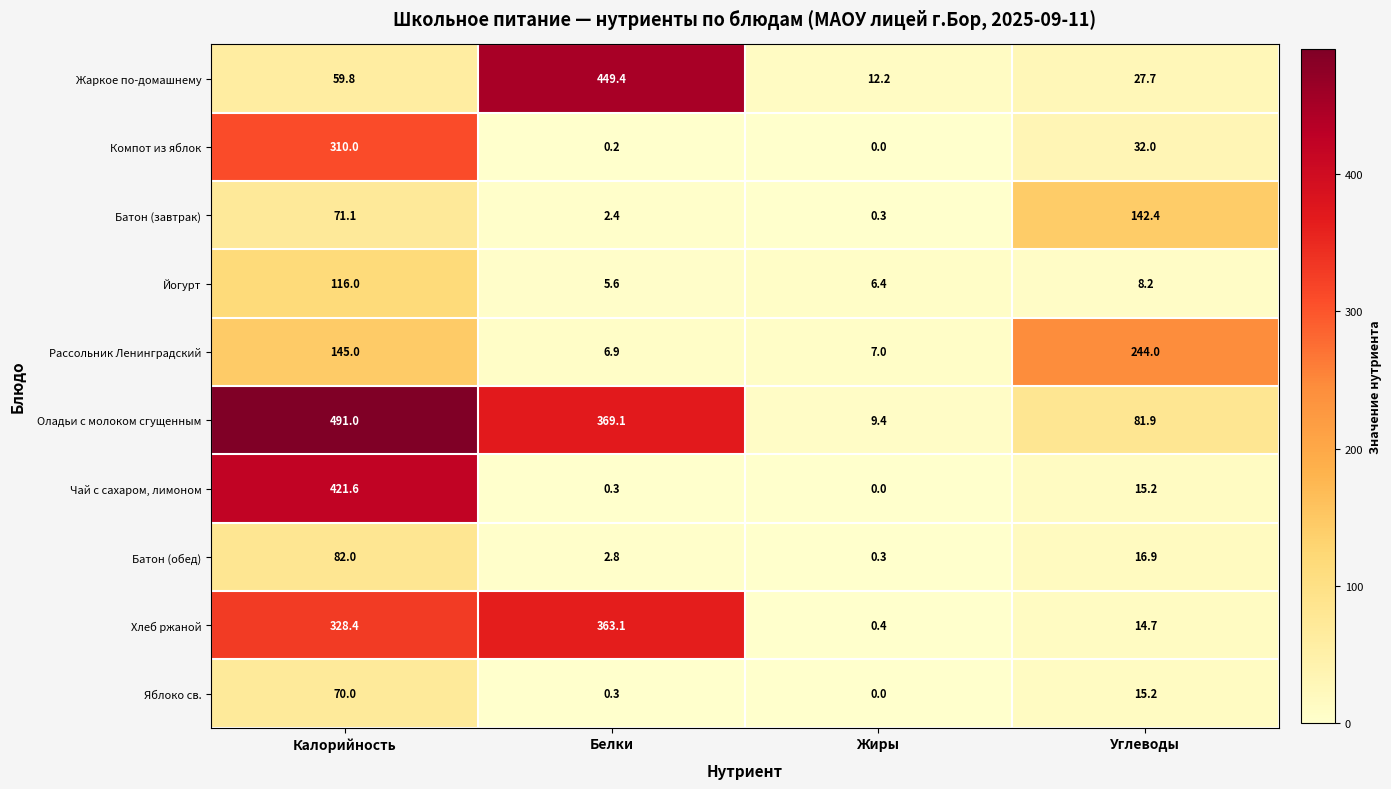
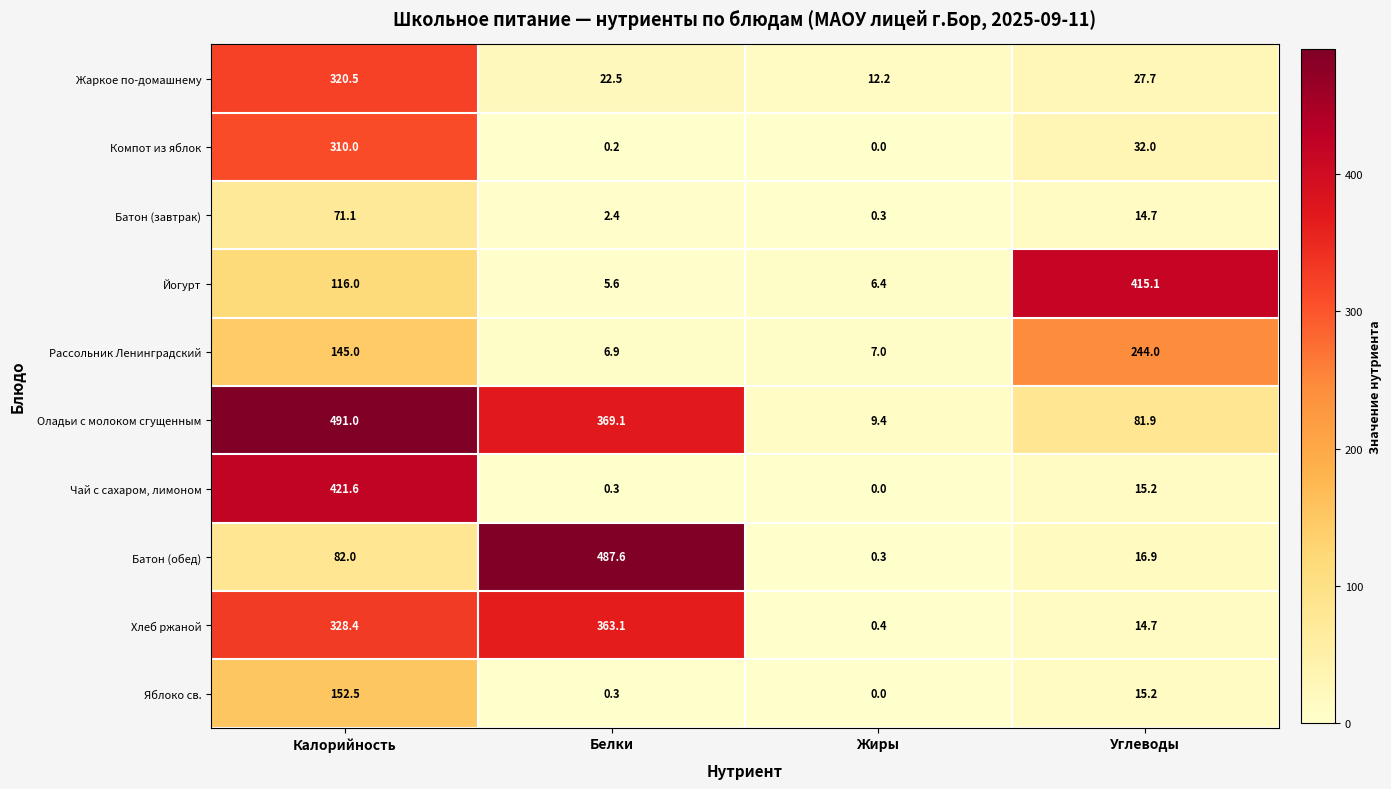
Жаркое по-домашнему, Калорийность: 59.8 -> 320.5
Жаркое по-домашнему, Белки: 449.4 -> 22.5
Батон (завтрак), Углеводы: 142.4 -> 14.7
Йогурт, Углеводы: 8.2 -> 415.1
Батон (обед), Белки: 2.8 -> 487.6
Яблоко св., Калорийность: 70.0 -> 152.5
